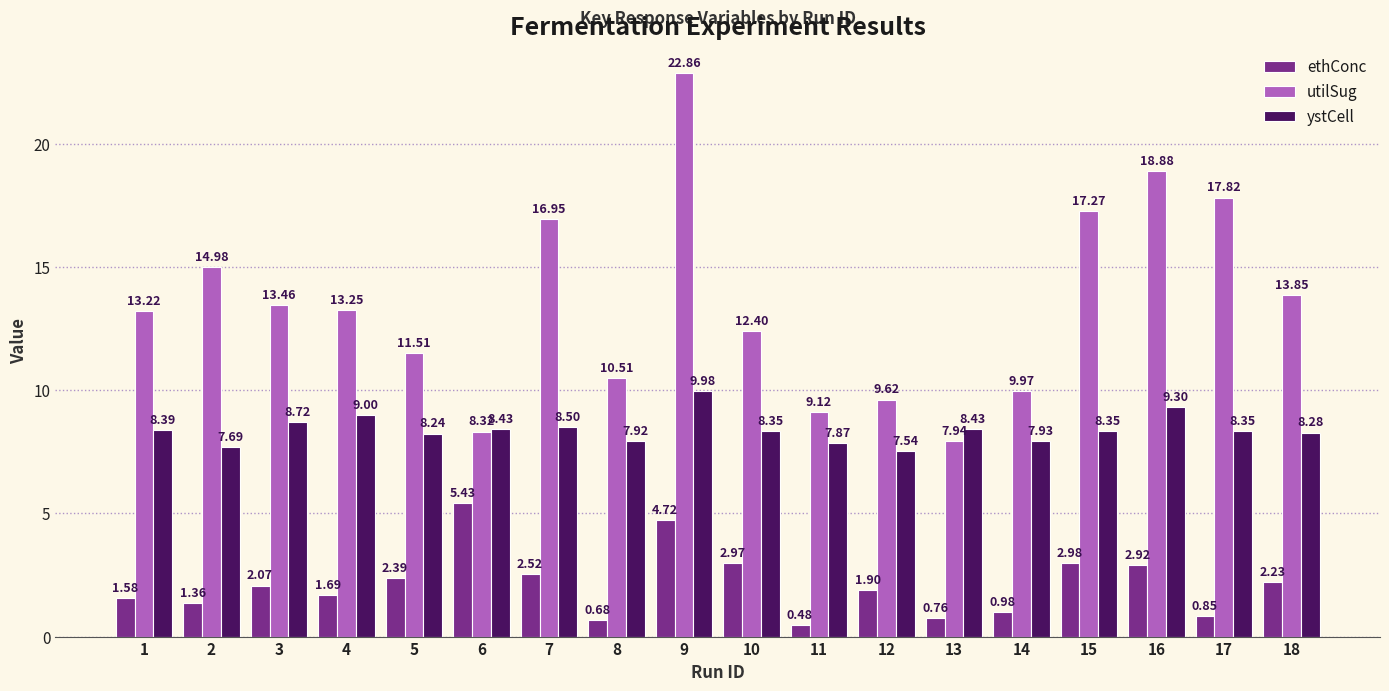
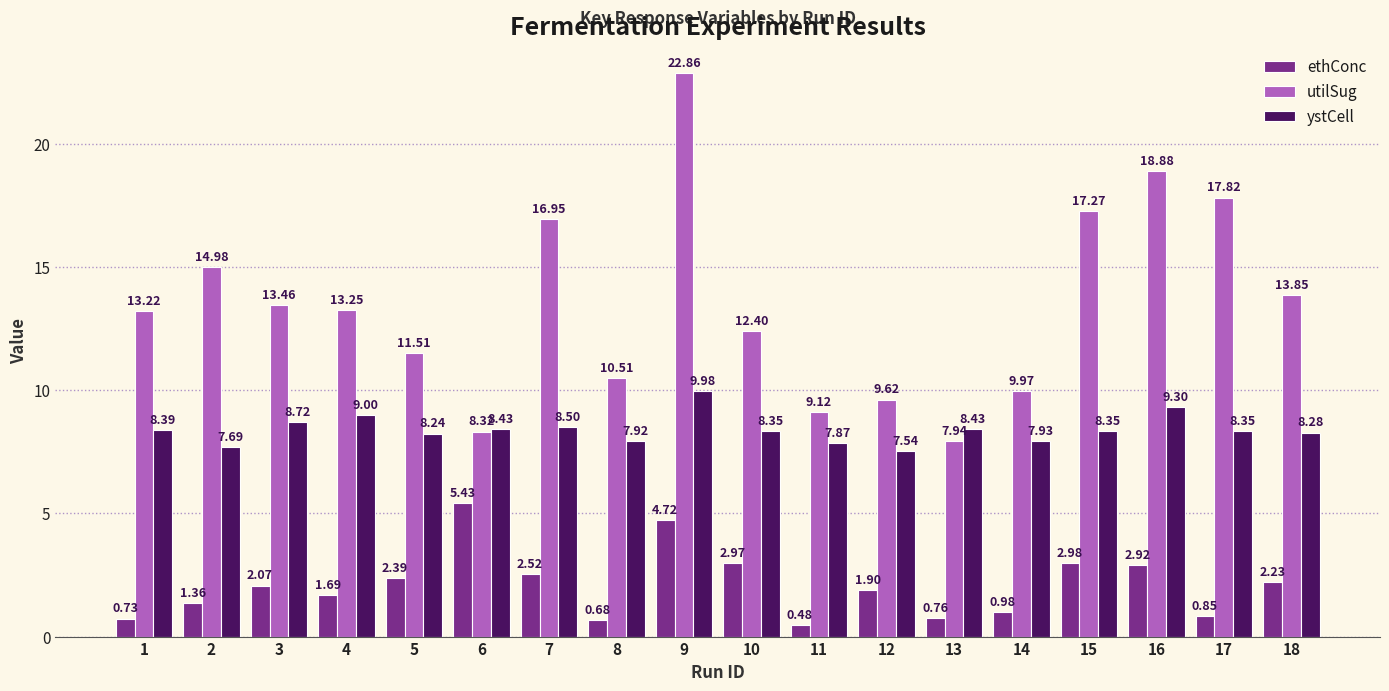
ethConc, 1: 1.58 -> 0.73
